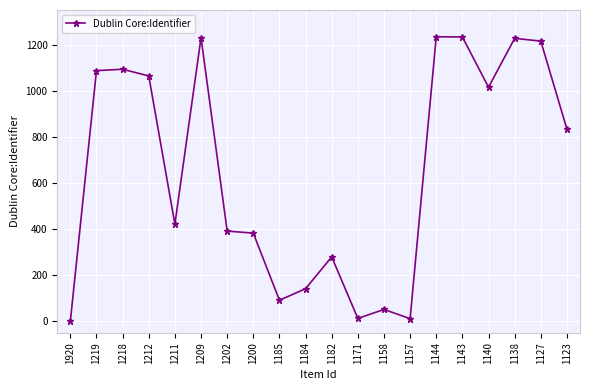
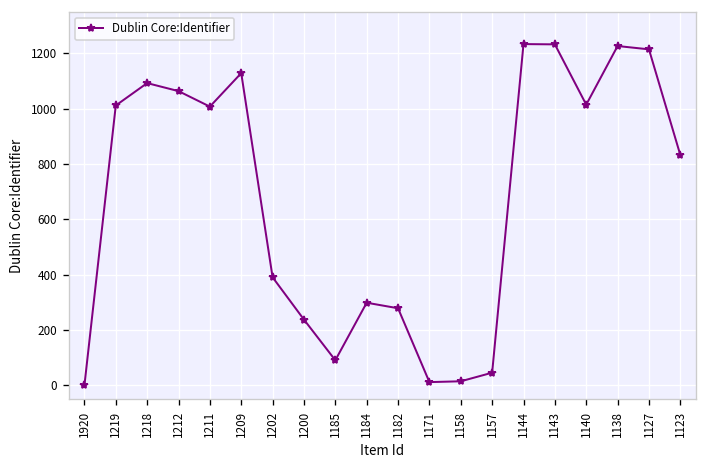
1219: 1090 -> 1010
1211: 420 -> 1010
1209: 1230 -> 1130
1200: 380 -> 240
1184: 140 -> 300
1158: 50 -> 20
1157: 10 -> 50
